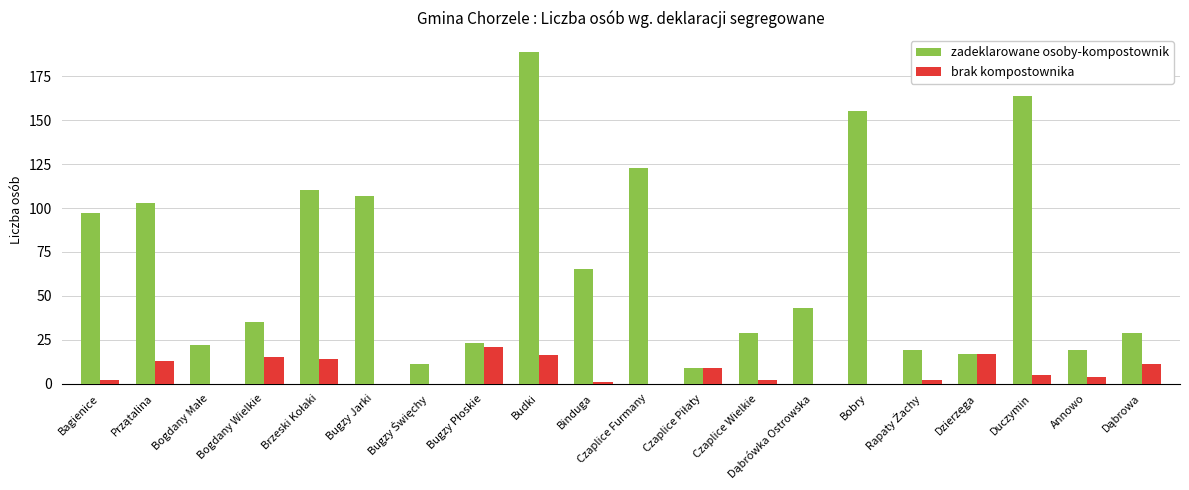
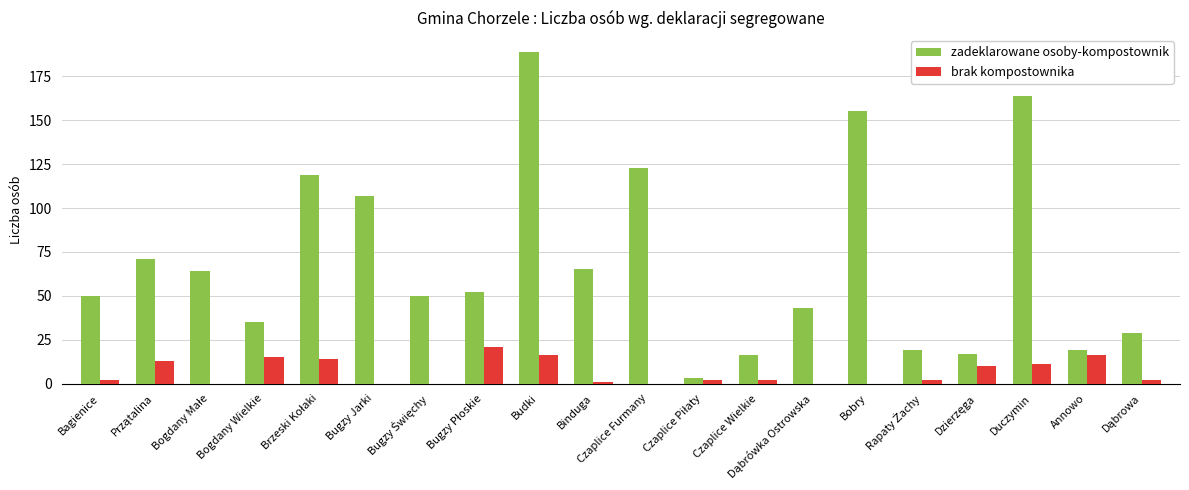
zadeklarowane osoby-kompostownik, Bagienice: 97 -> 50
zadeklarowane osoby-kompostownik, Przątalina: 103 -> 71
zadeklarowane osoby-kompostownik, Bogdany Małe: 22 -> 64
zadeklarowane osoby-kompostownik, Brzeski Kołaki: 110 -> 119
zadeklarowane osoby-kompostownik, Bugzy Święchy: 11 -> 50
zadeklarowane osoby-kompostownik, Bugzy Płoskie: 23 -> 52
zadeklarowane osoby-kompostownik, Czaplice Piłaty: 9 -> 3
brak kompostownika, Czaplice Piłaty: 9 -> 2
zadeklarowane osoby-kompostownik, Czaplice Wielkie: 29 -> 16
brak kompostownika, Dzierzęga: 17 -> 10
brak kompostownika, Duczymin: 5 -> 11
brak kompostownika, Annowo: 4 -> 16
brak kompostownika, Dąbrowa: 11 -> 2
